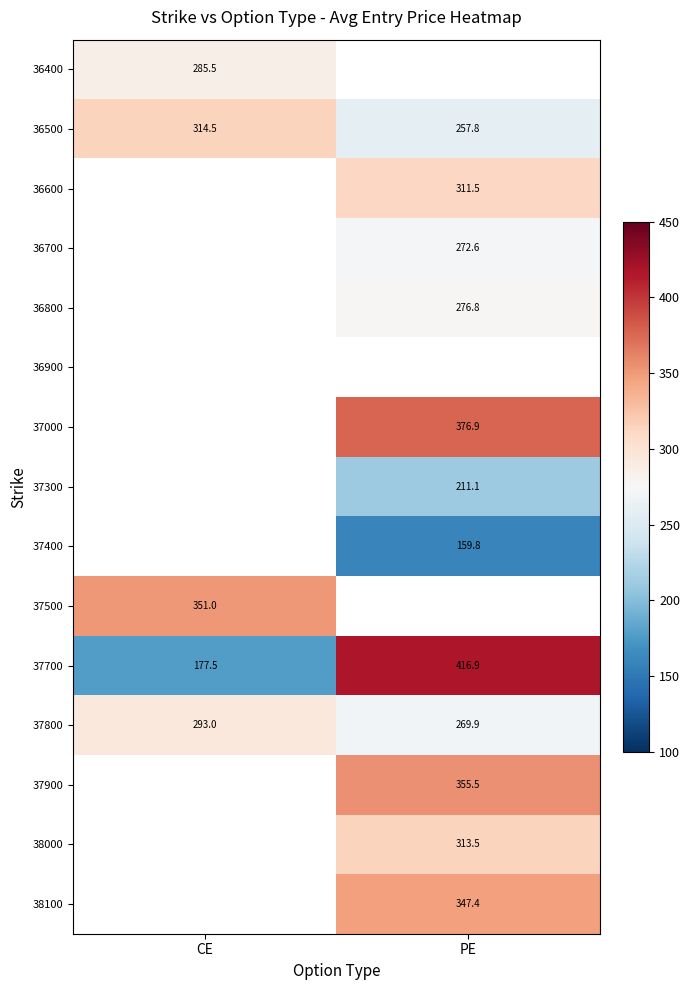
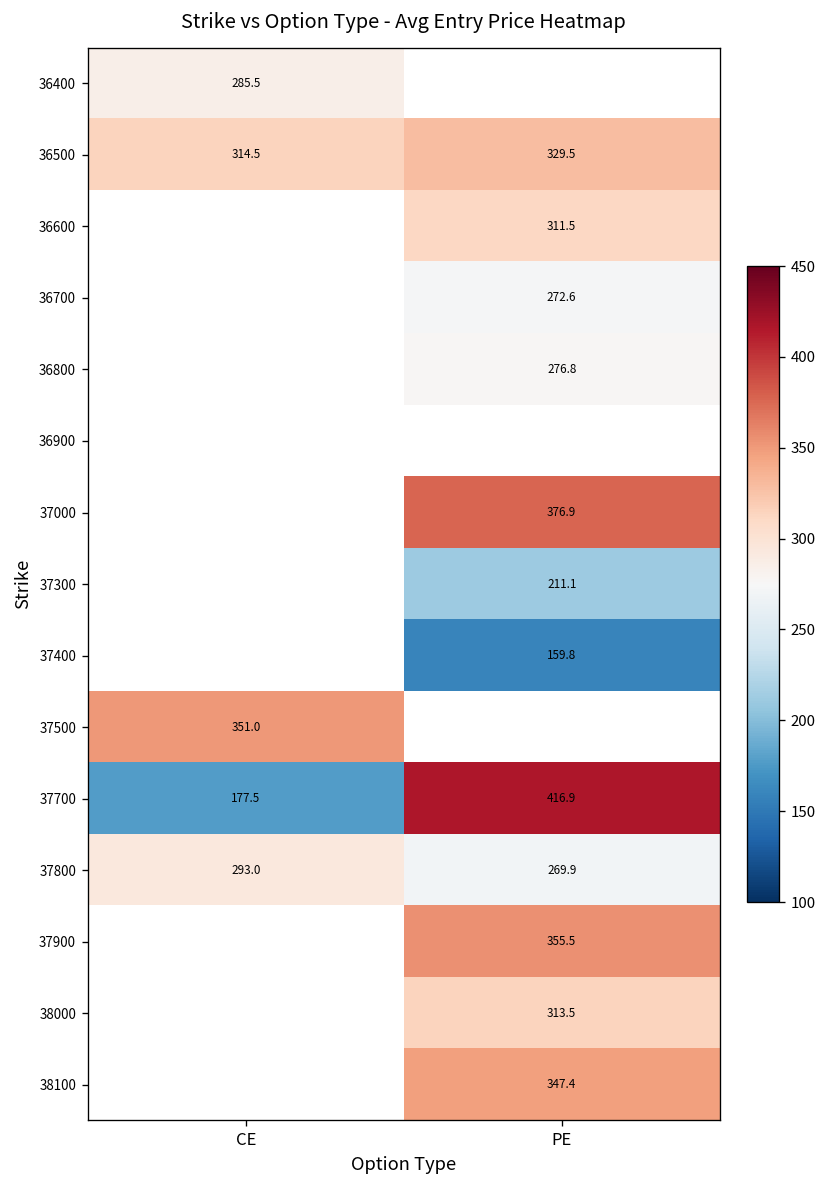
36500, PE: 257.8 -> 329.5
